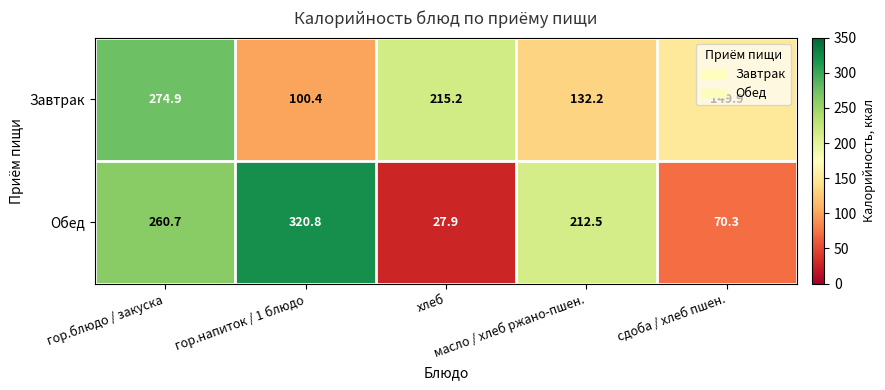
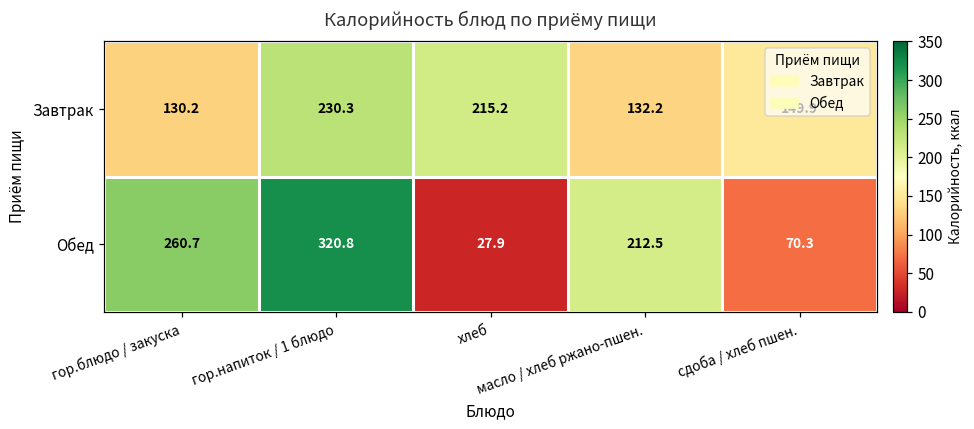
Завтрак, гор.блюдо / закуска: 274.9 -> 130.2
Завтрак, гор.напиток / 1 блюдо: 100.4 -> 230.3
